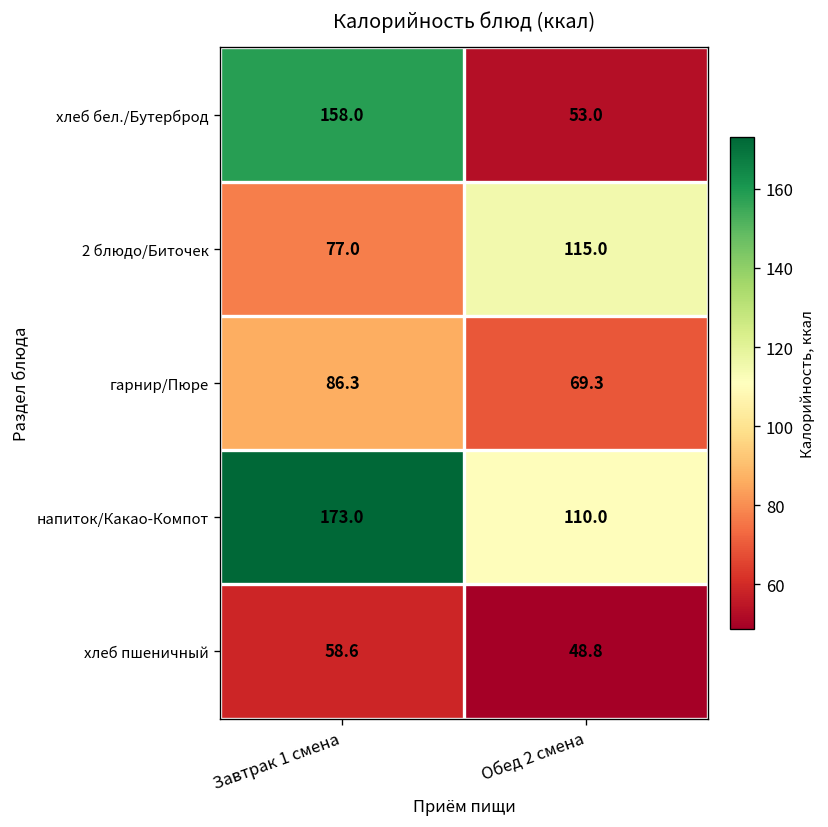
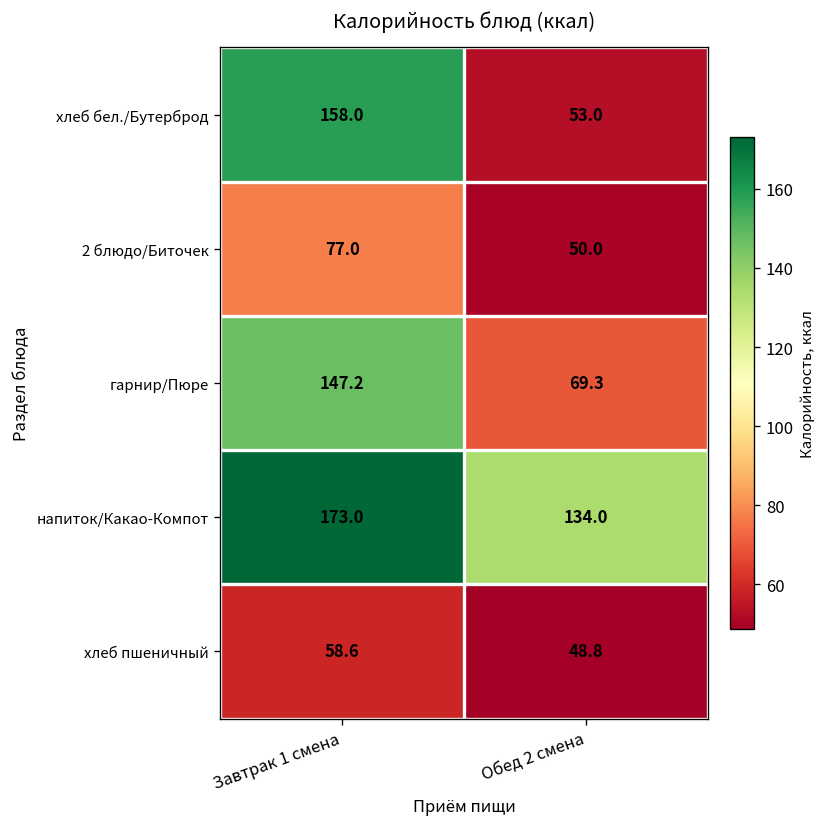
2 блюдо/Биточек, Обед 2 смена: 115.0 -> 50.0
гарнир/Пюре, Завтрак 1 смена: 86.3 -> 147.2
напиток/Какао-Компот, Обед 2 смена: 110.0 -> 134.0
